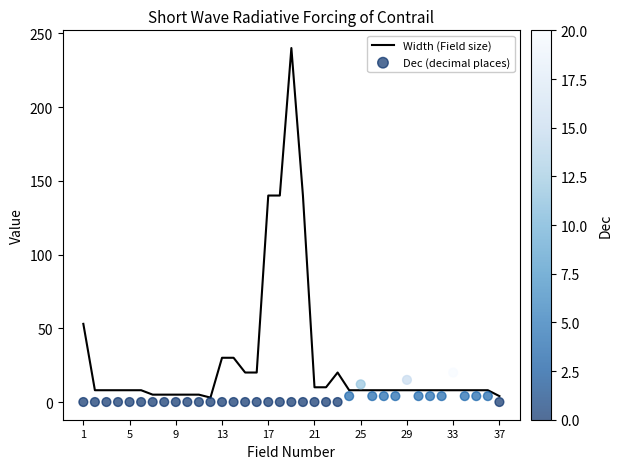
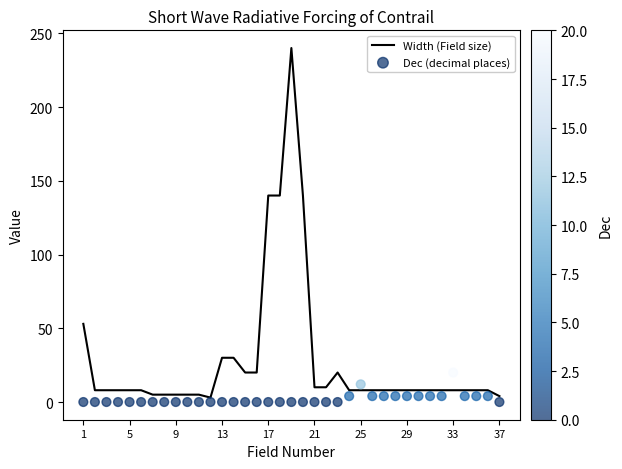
Dec (decimal places), 29: 15 -> 4
